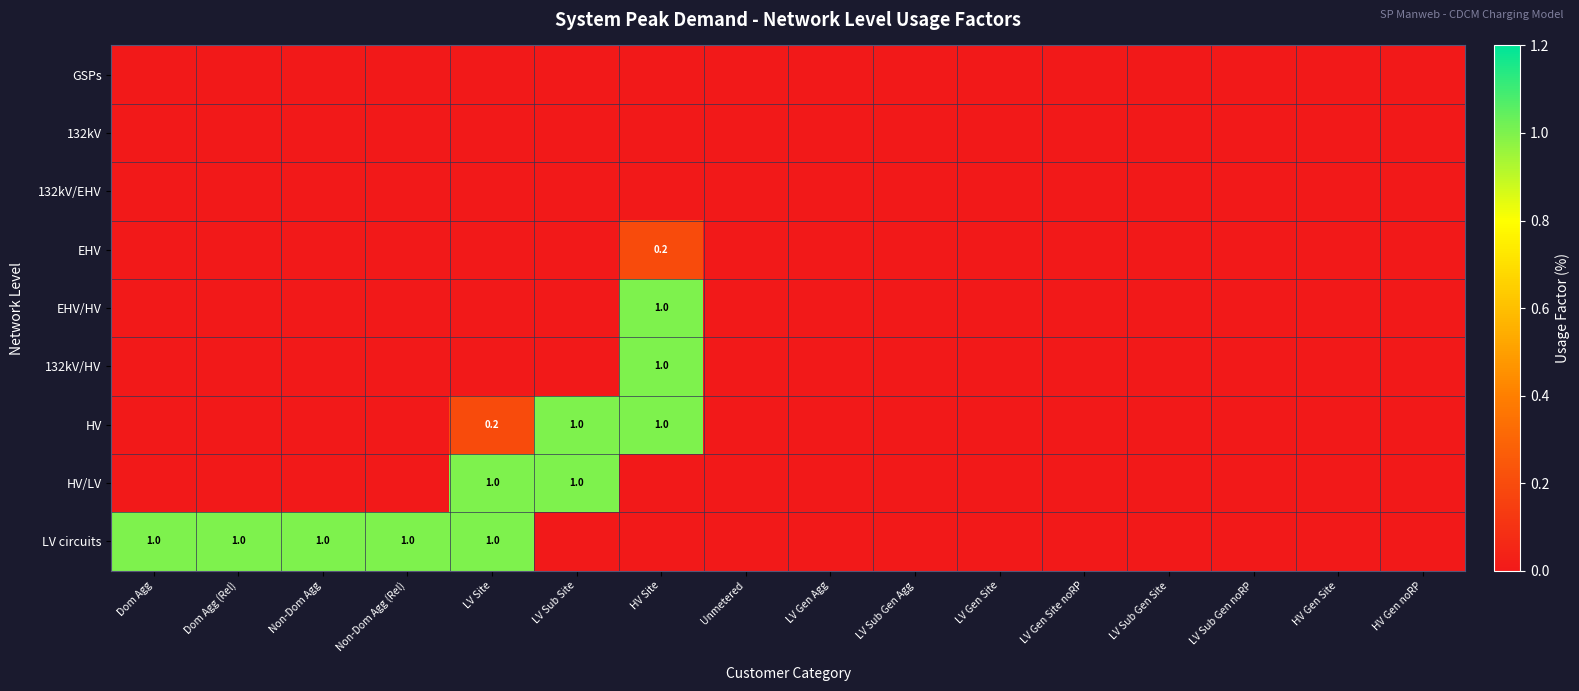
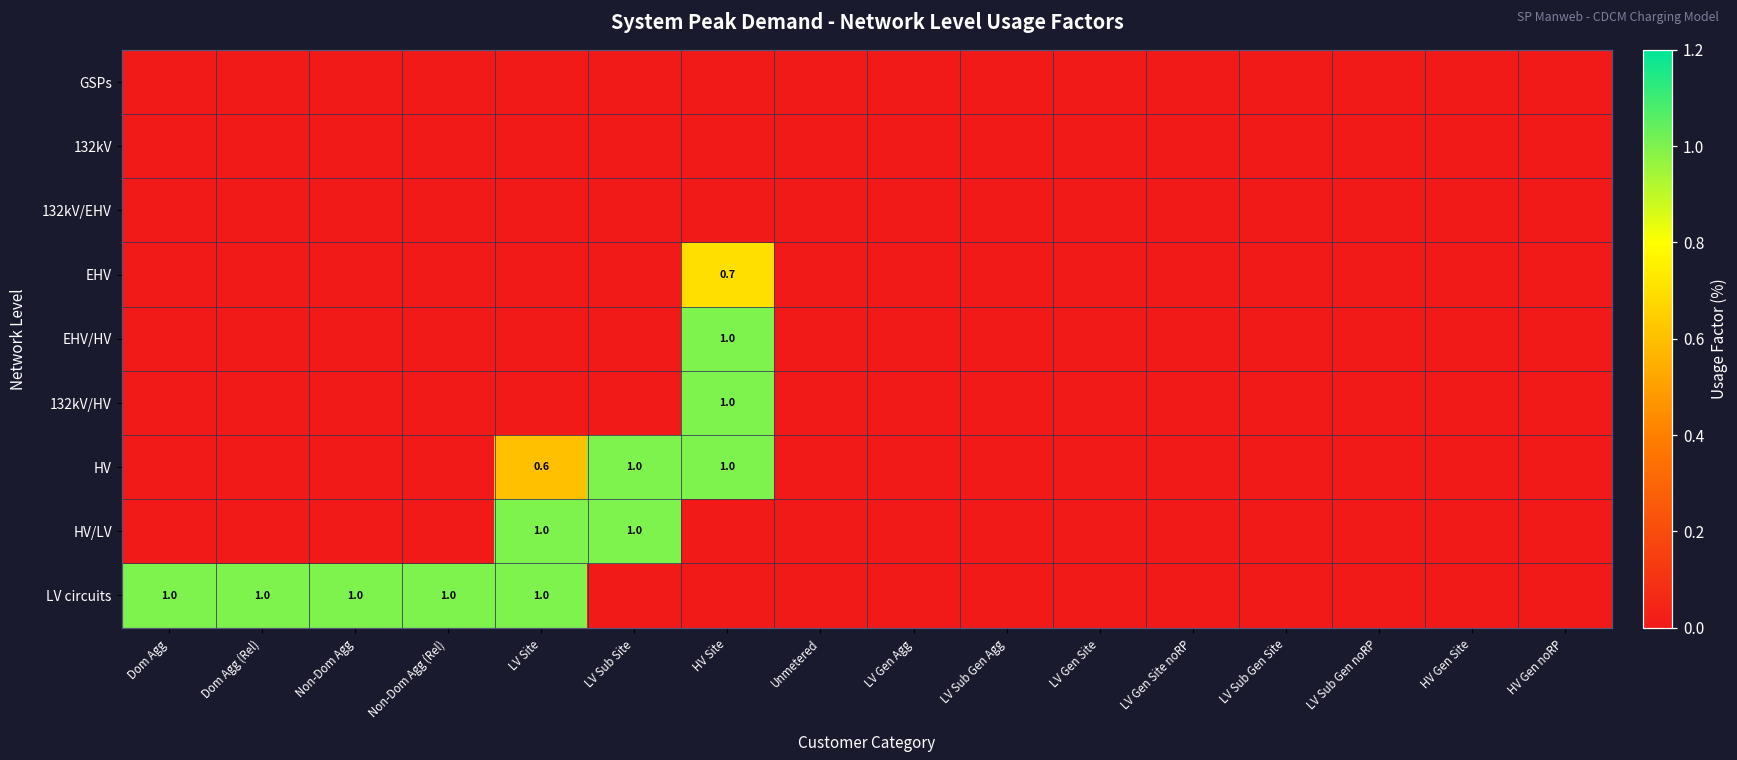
EHV, HV Site: 0.2 -> 0.7
HV, LV Site: 0.2 -> 0.6
